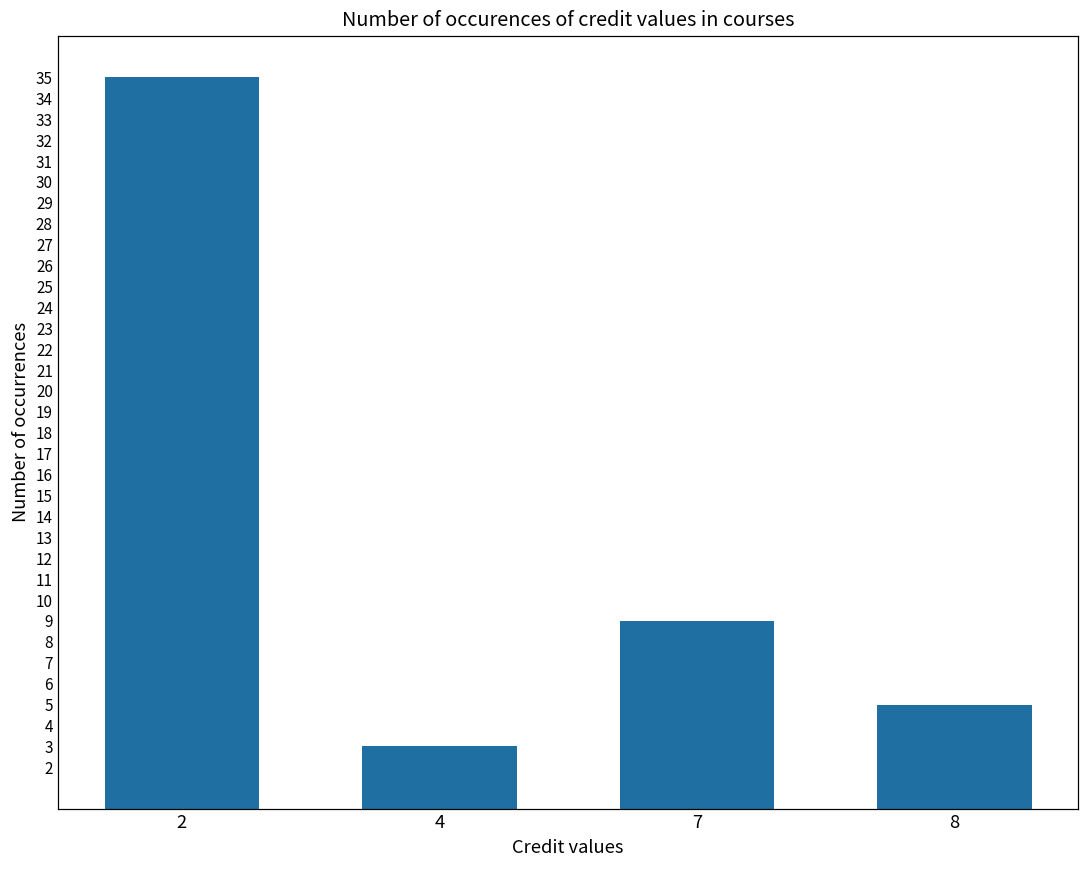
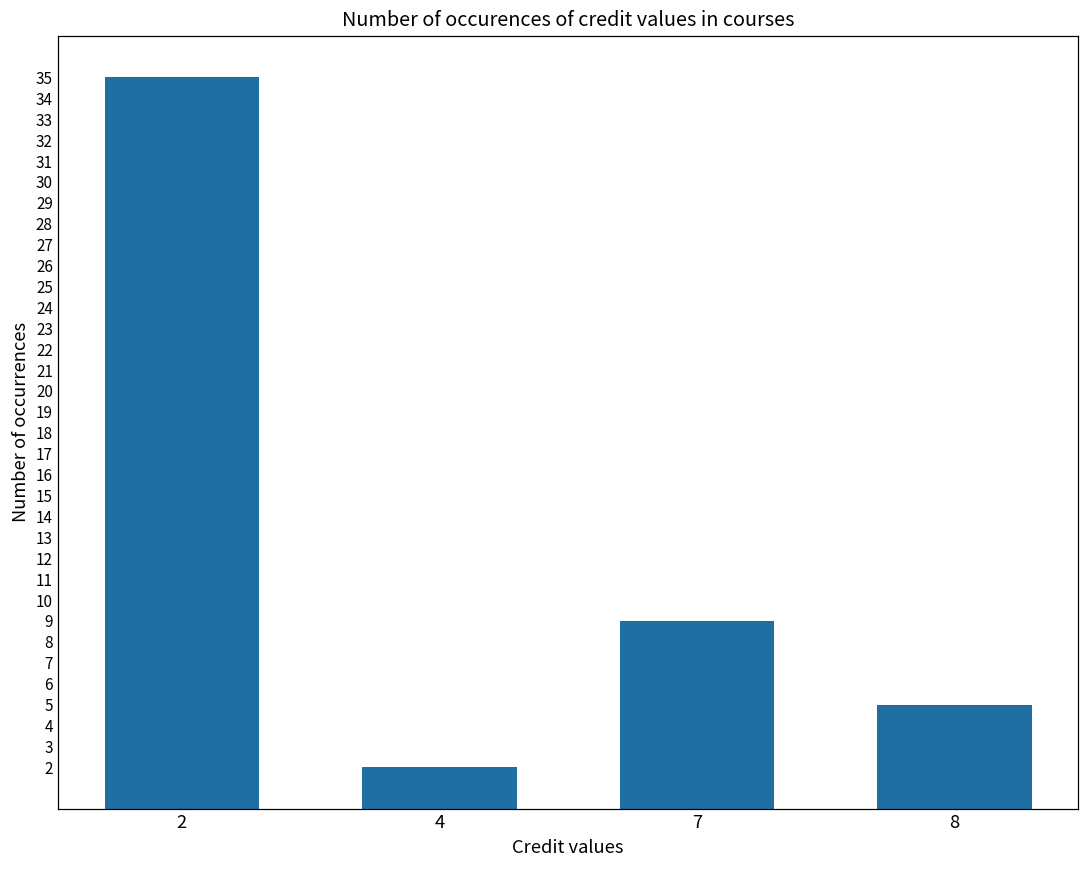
4: 3 -> 2
